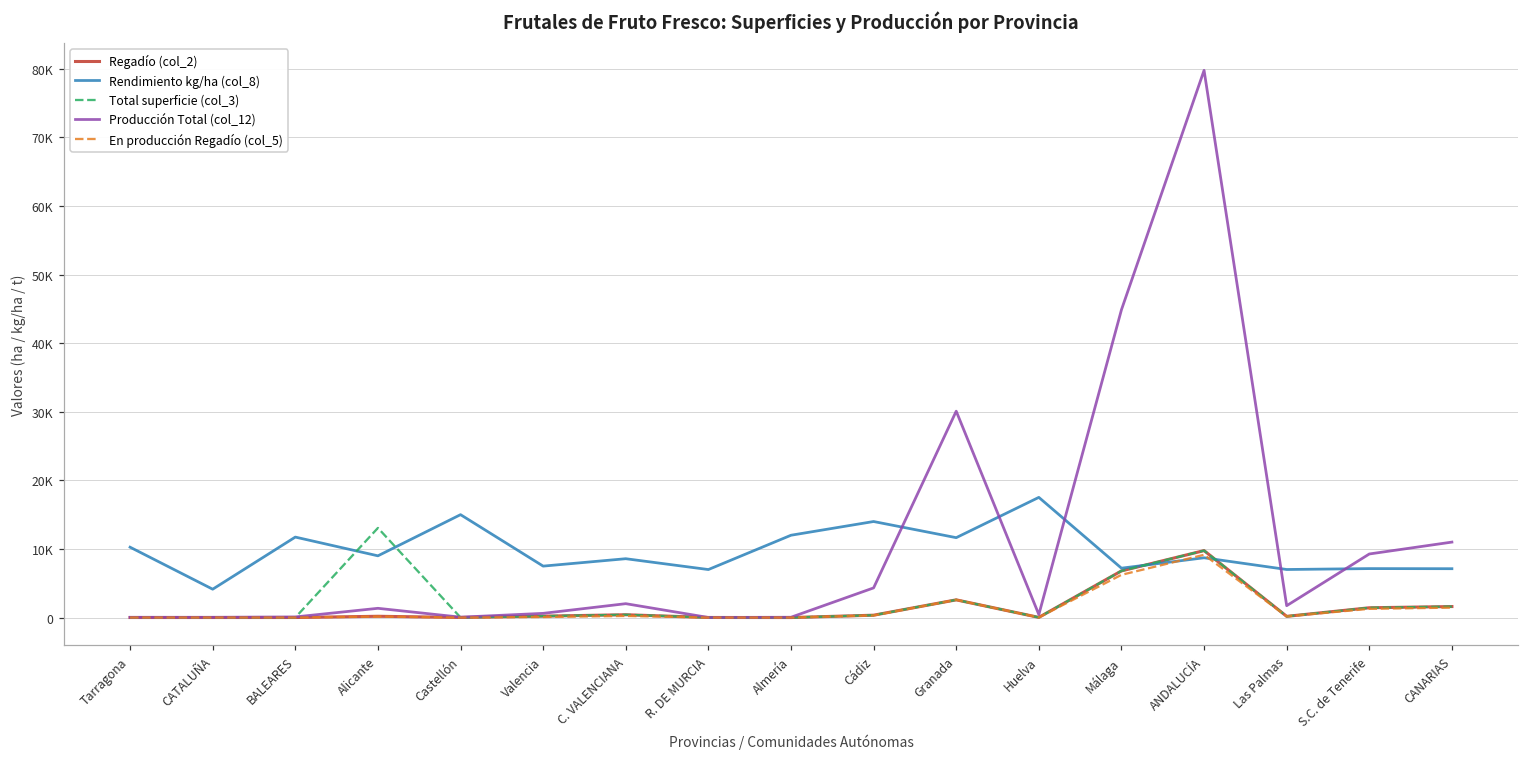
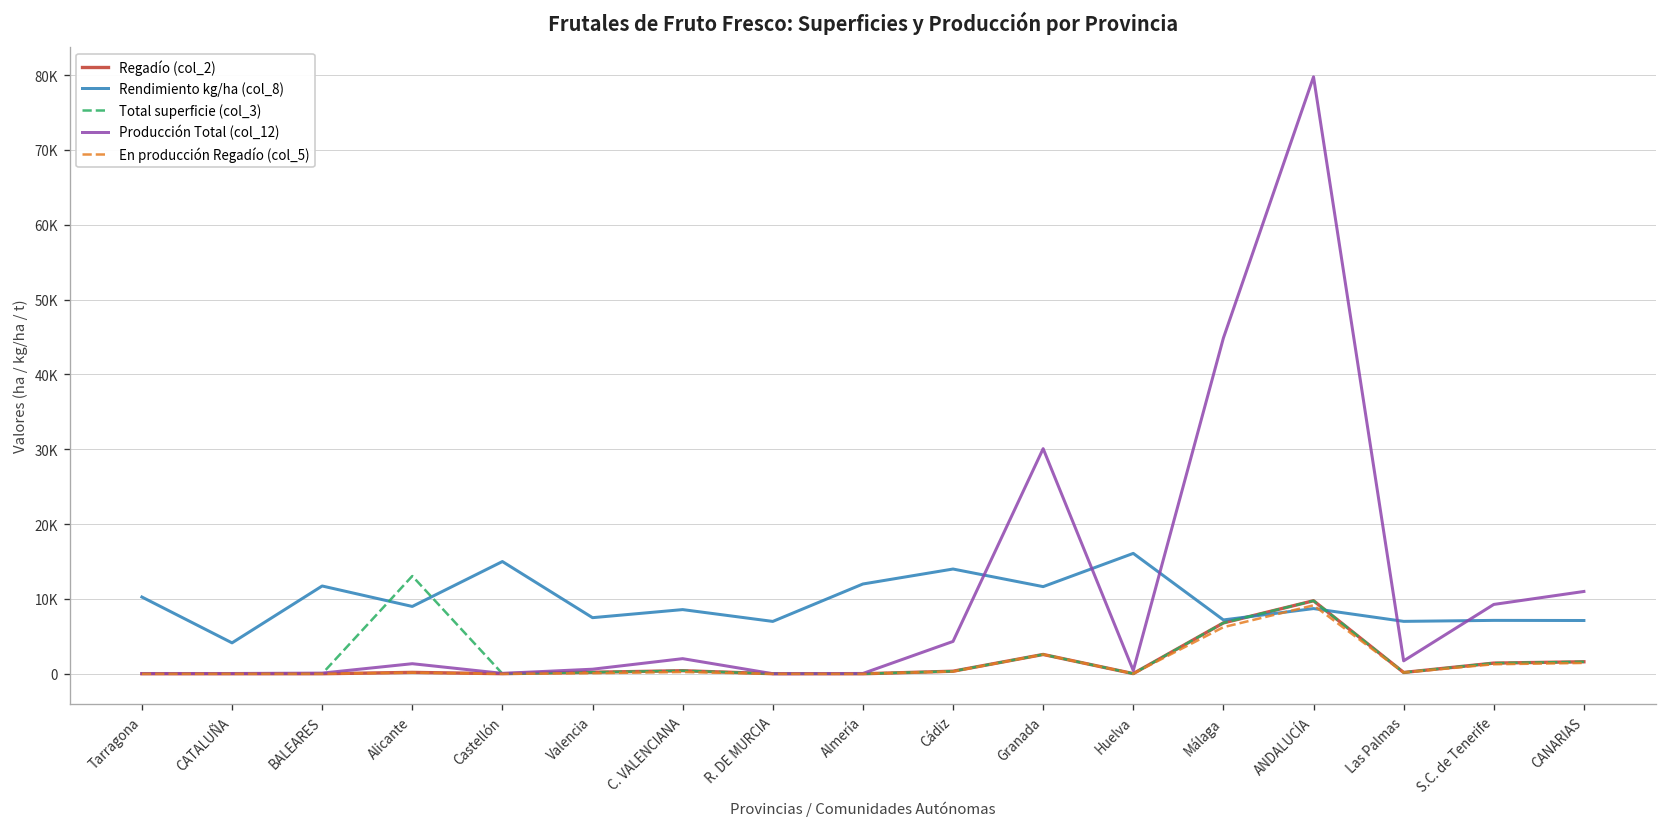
Rendimiento kg/ha (col_8), Huelva: 18000 -> 16000
